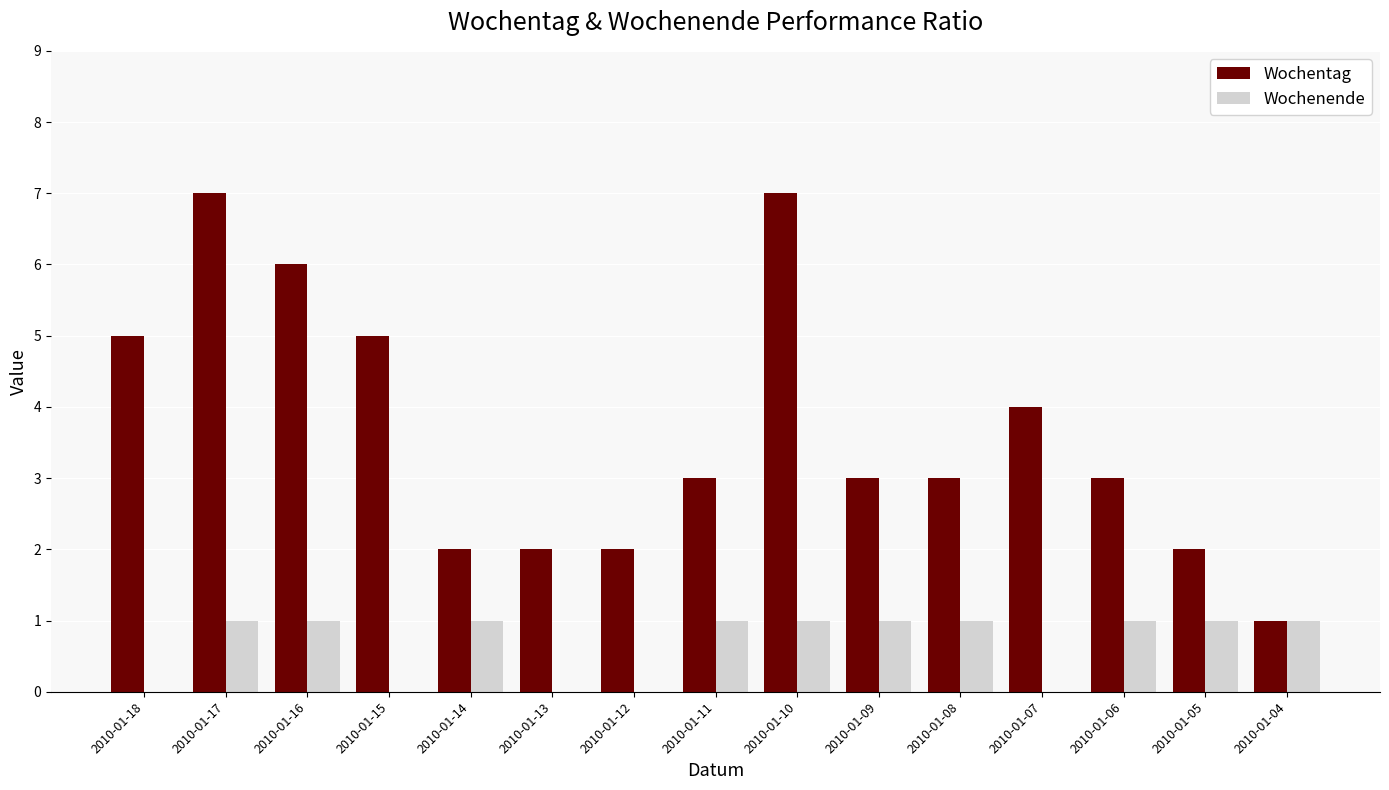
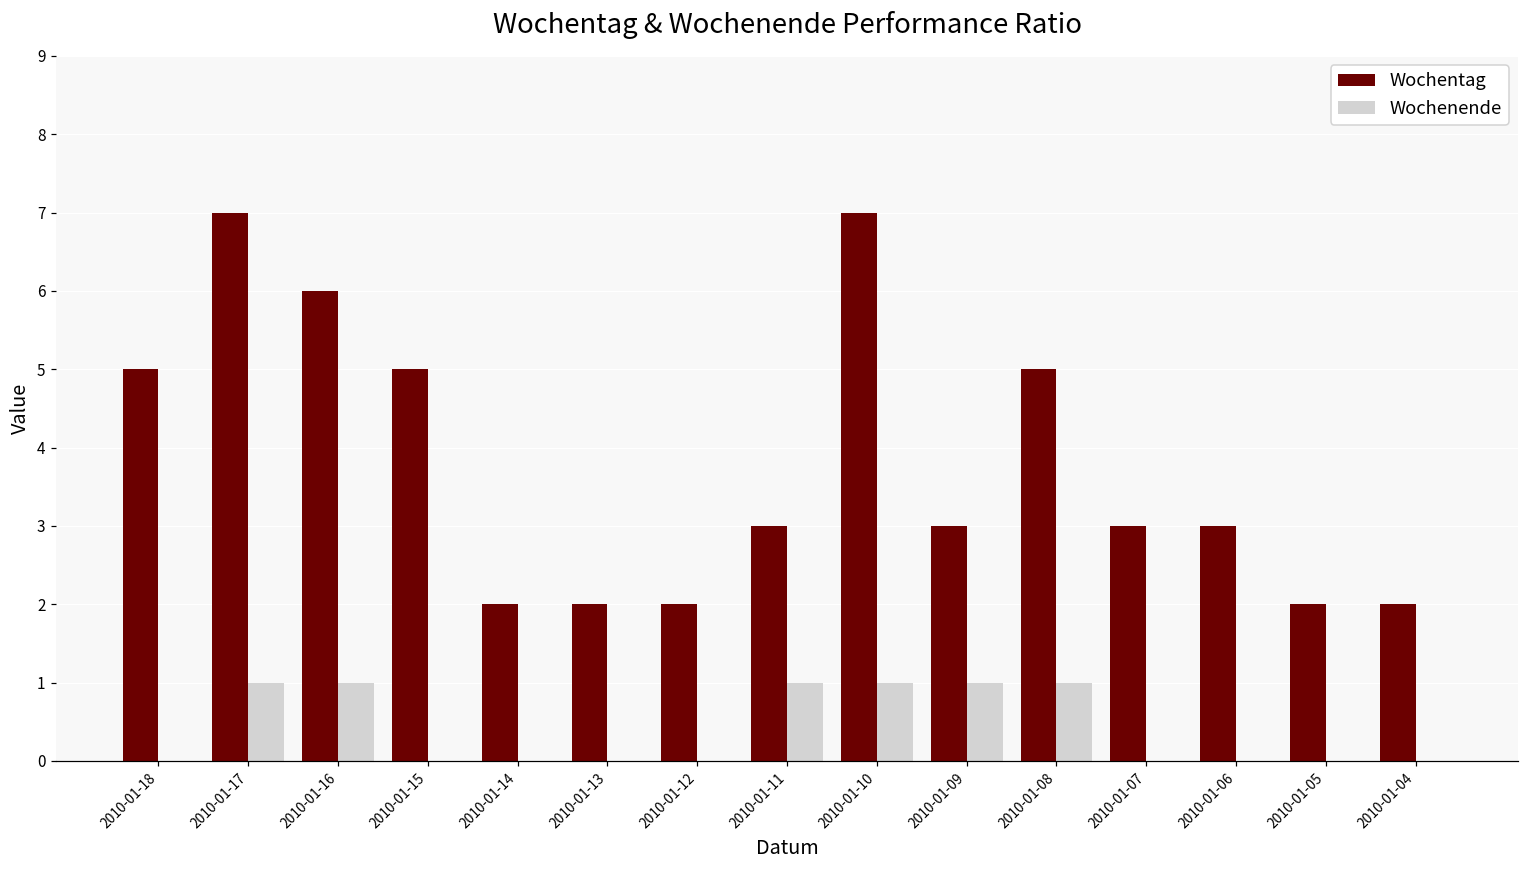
Wochenende, 2010-01-14: 1 -> 0
Wochentag, 2010-01-08: 3 -> 5
Wochentag, 2010-01-07: 4 -> 3
Wochenende, 2010-01-06: 1 -> 0
Wochenende, 2010-01-05: 1 -> 0
Wochentag, 2010-01-04: 1 -> 2
Wochenende, 2010-01-04: 1 -> 0
